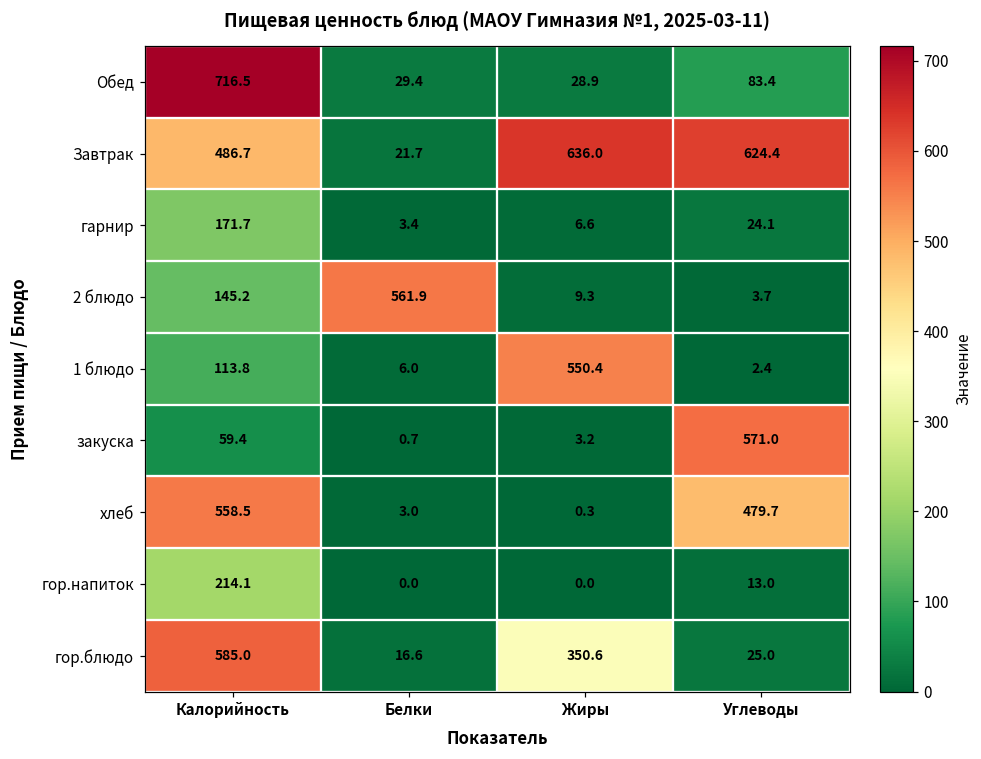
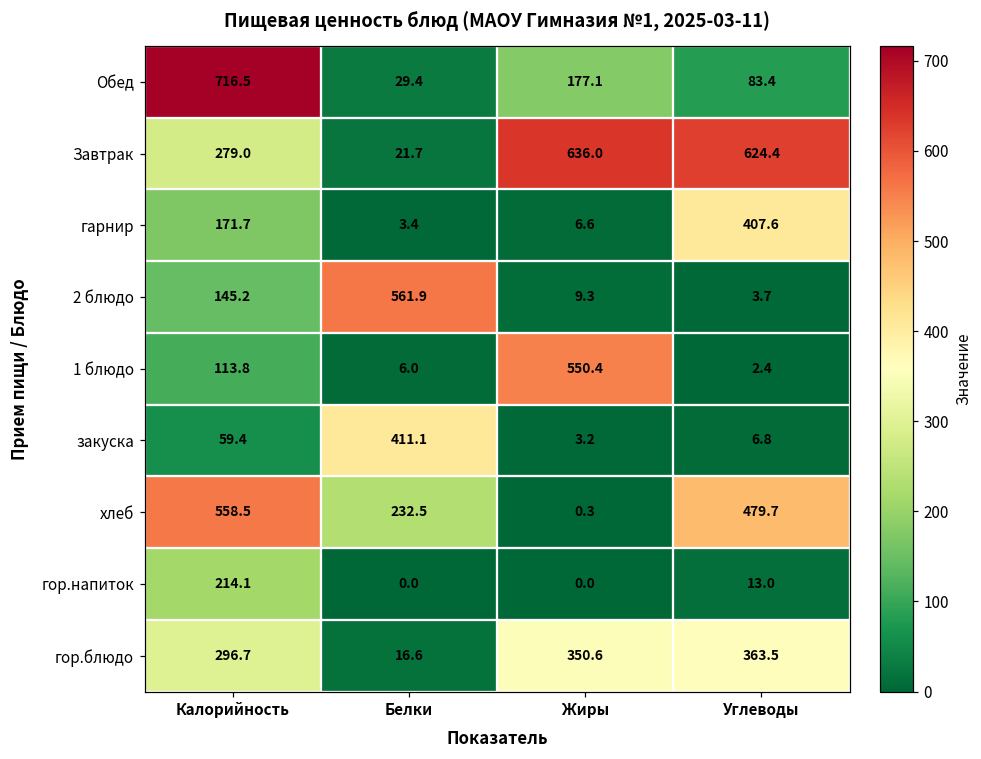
Обед, Жиры: 28.9 -> 177.1
Завтрак, Калорийность: 486.7 -> 279.0
гарнир, Углеводы: 24.1 -> 407.6
закуска, Белки: 0.7 -> 411.1
закуска, Углеводы: 571.0 -> 6.8
хлеб, Белки: 3.0 -> 232.5
гор.блюдо, Калорийность: 585.0 -> 296.7
гор.блюдо, Углеводы: 25.0 -> 363.5
